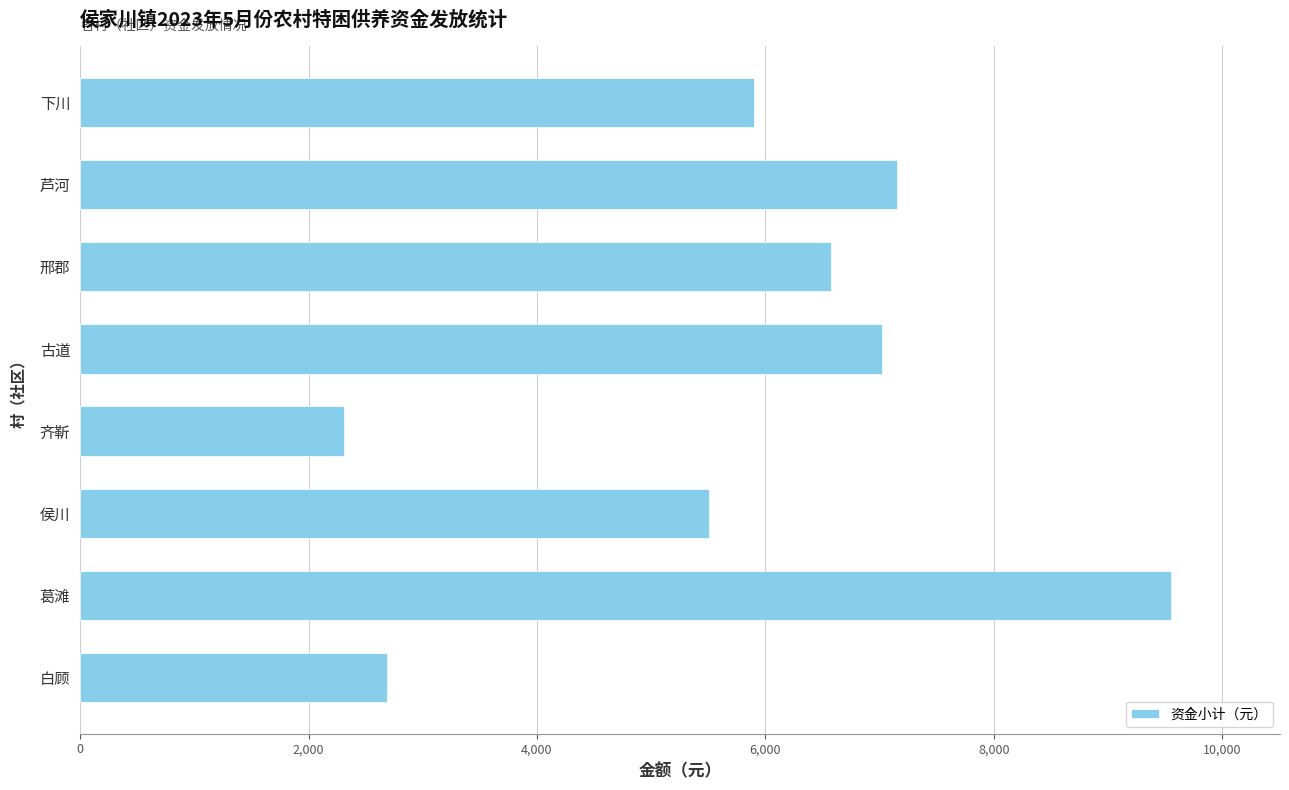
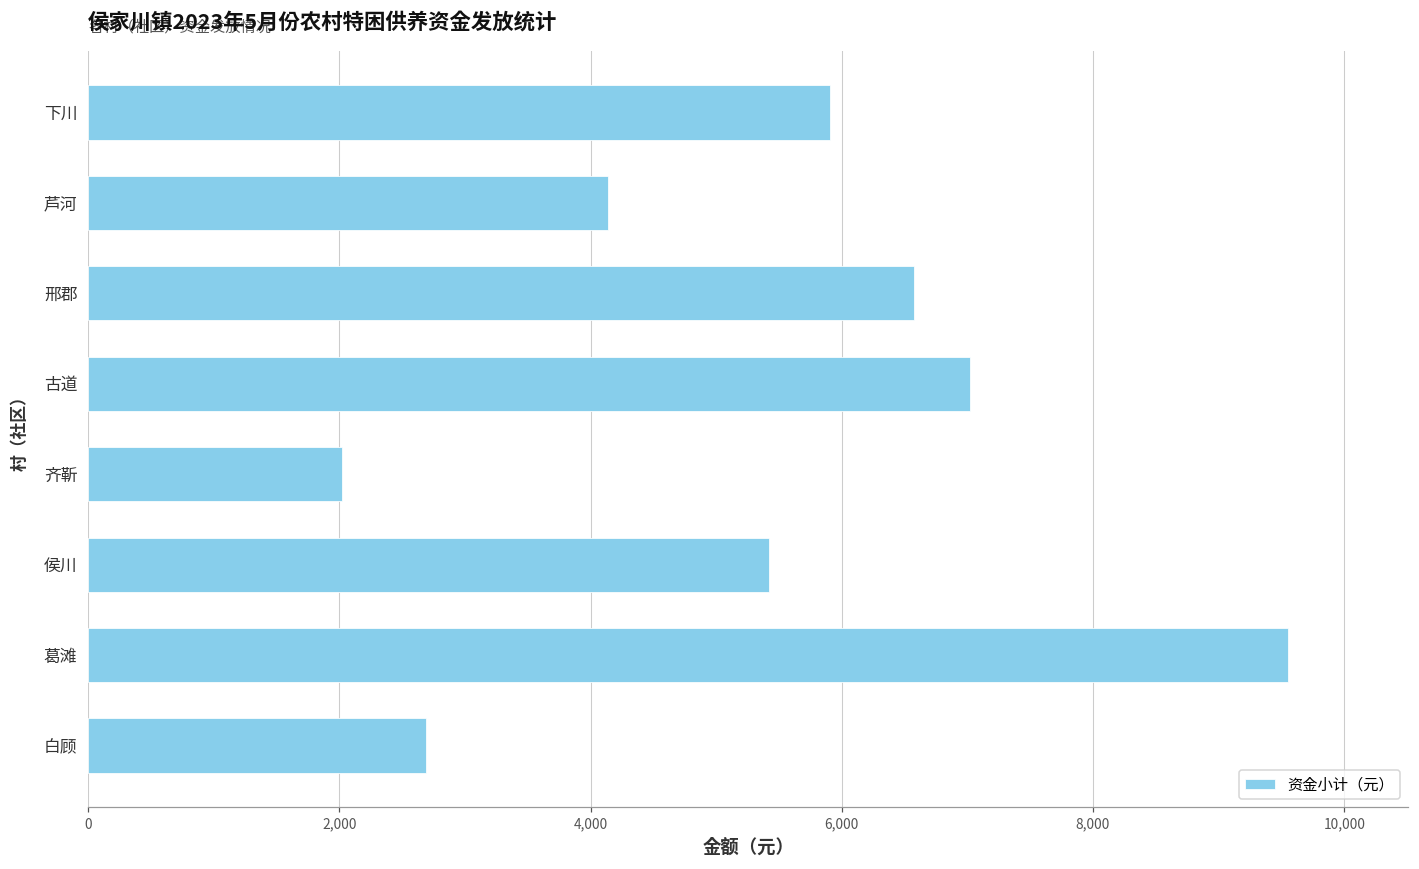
芦河: 7,160 -> 4,140
齐靳: 2,310 -> 2,020
侯川: 5,500 -> 5,420
